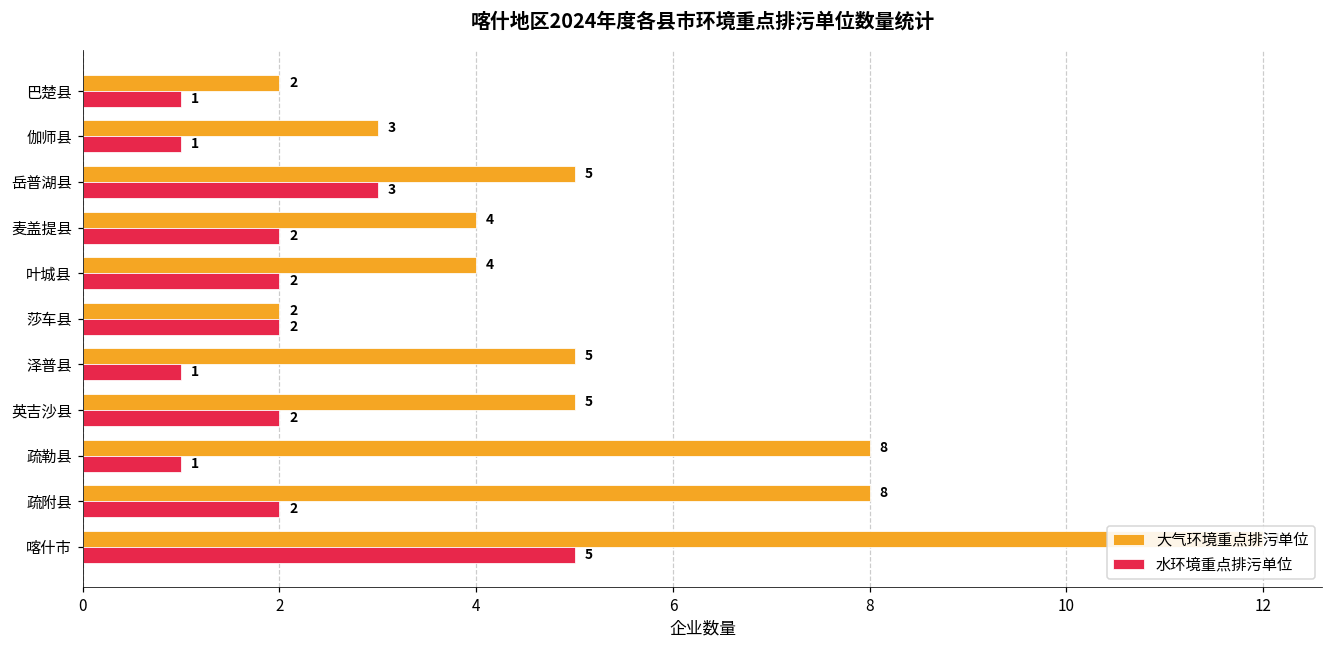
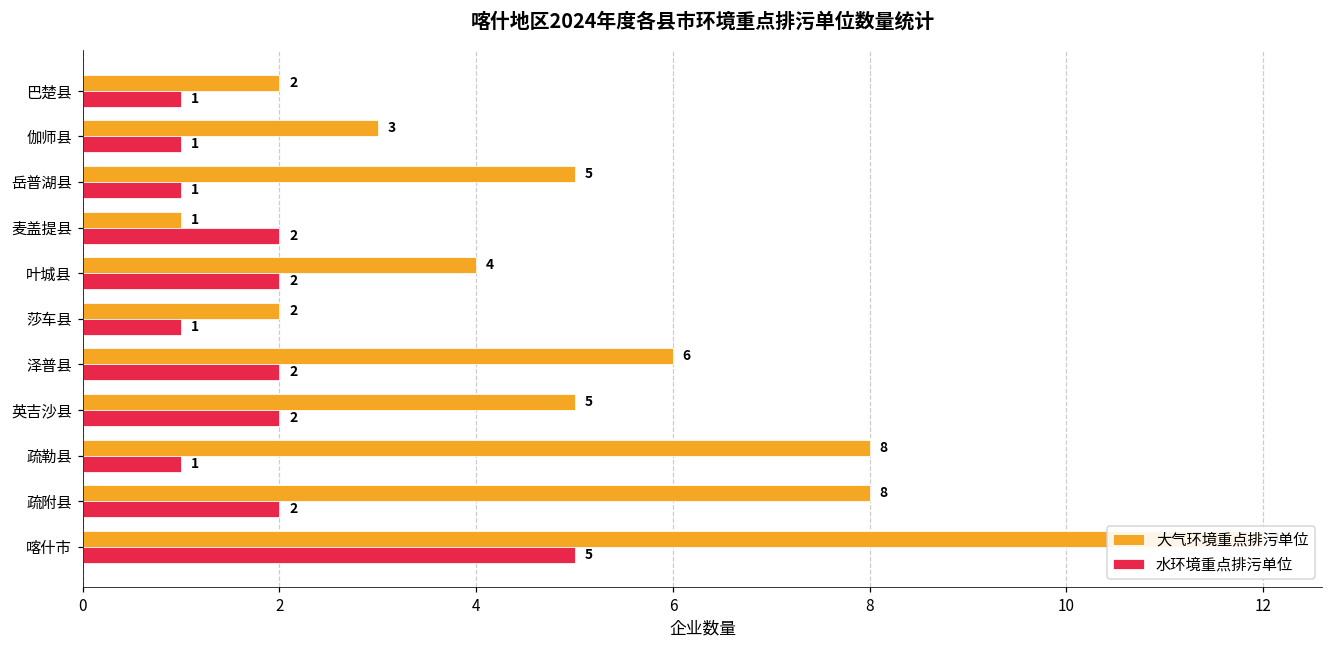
水环境重点排污单位, 岳普湖县: 3 -> 1
大气环境重点排污单位, 麦盖提县: 4 -> 1
水环境重点排污单位, 莎车县: 2 -> 1
大气环境重点排污单位, 泽普县: 5 -> 6
水环境重点排污单位, 泽普县: 1 -> 2
